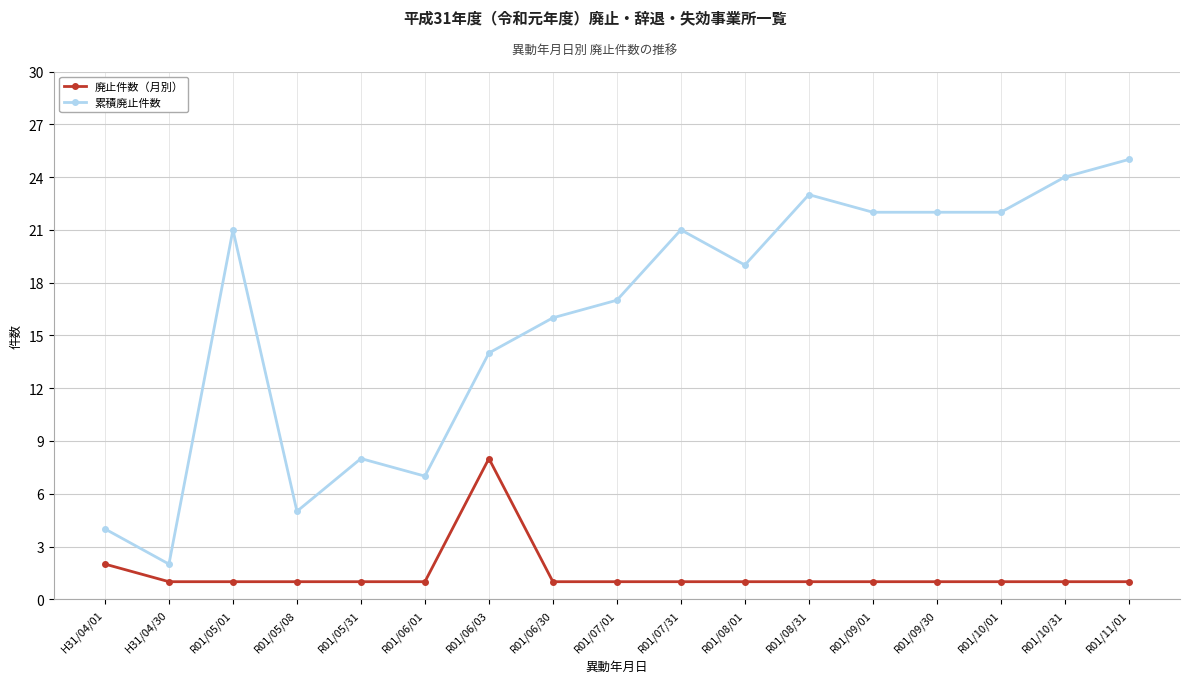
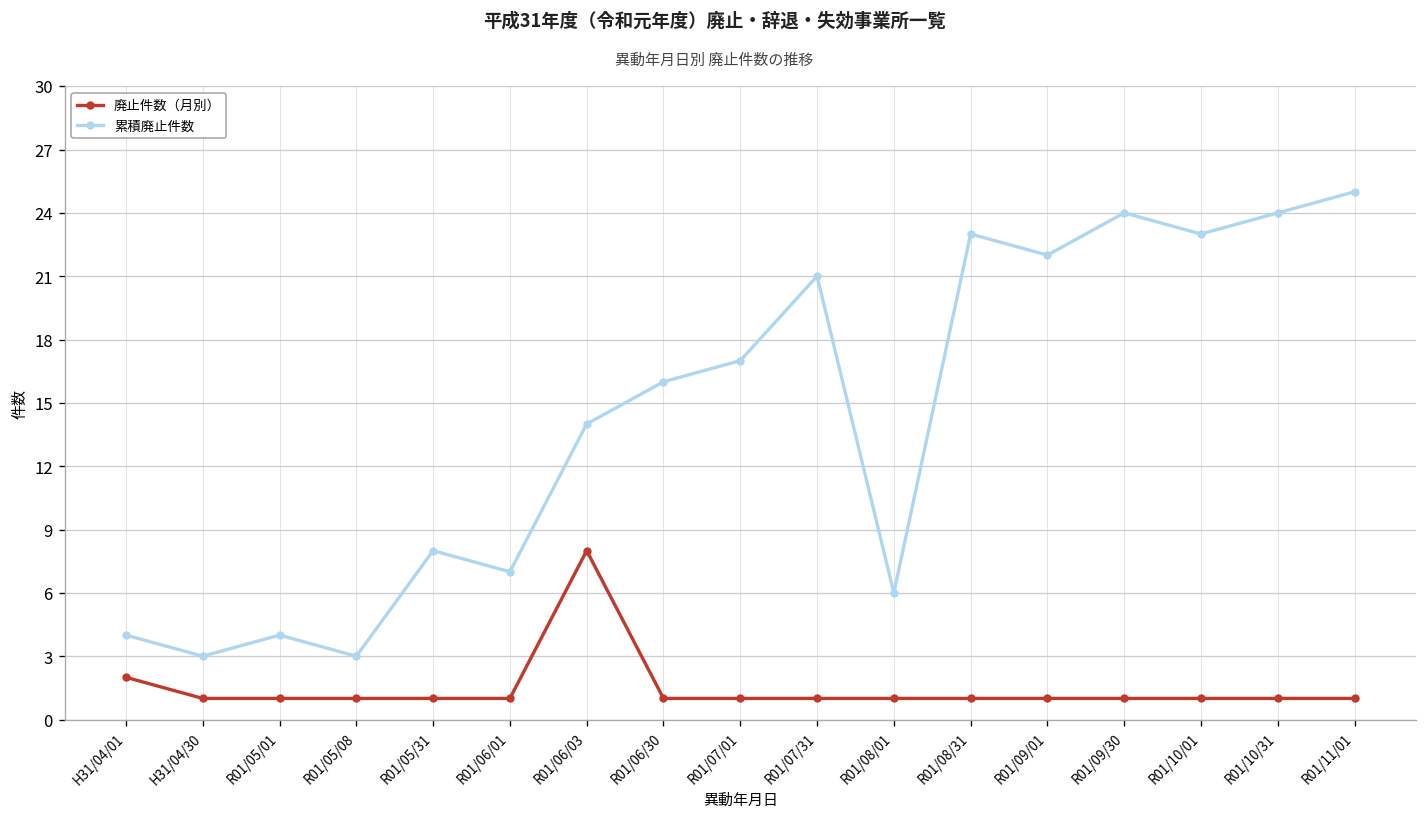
累積廃止件数, H31/04/30: 2 -> 3
累積廃止件数, R01/05/01: 21 -> 4
累積廃止件数, R01/05/08: 5 -> 3
累積廃止件数, R01/08/01: 19 -> 6
累積廃止件数, R01/09/30: 22 -> 24
累積廃止件数, R01/10/01: 22 -> 23
